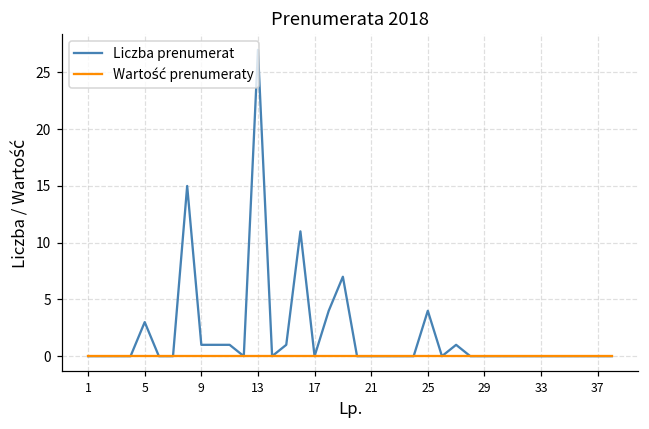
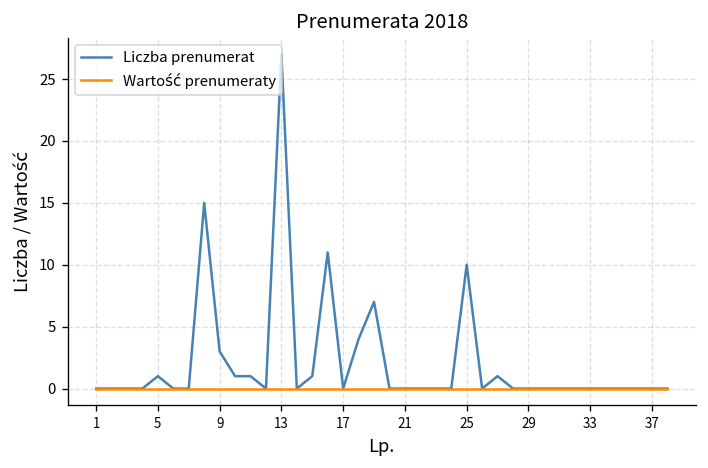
Liczba prenumerat, 5: 3 -> 1
Liczba prenumerat, 9: 1 -> 3
Liczba prenumerat, 25: 4 -> 10
